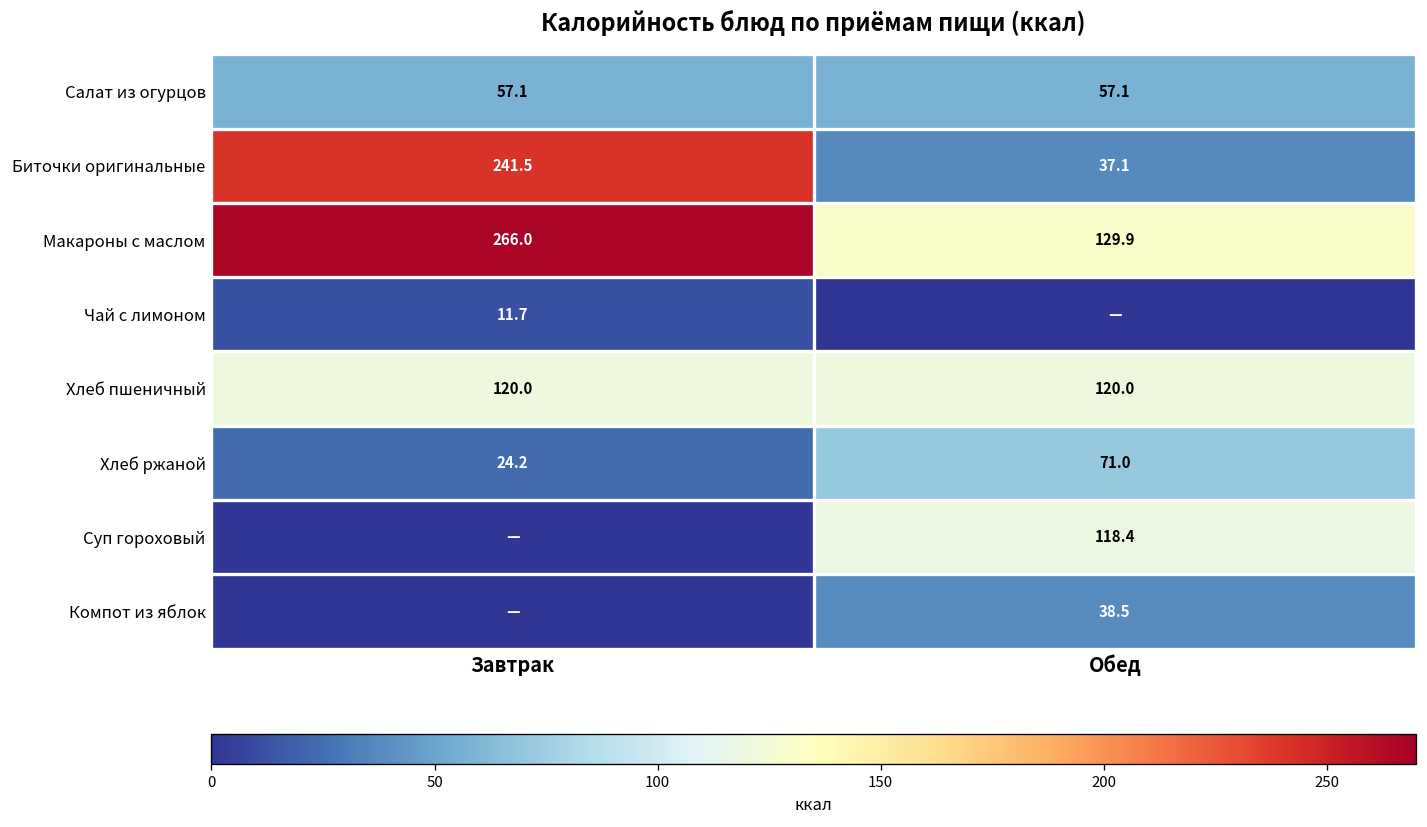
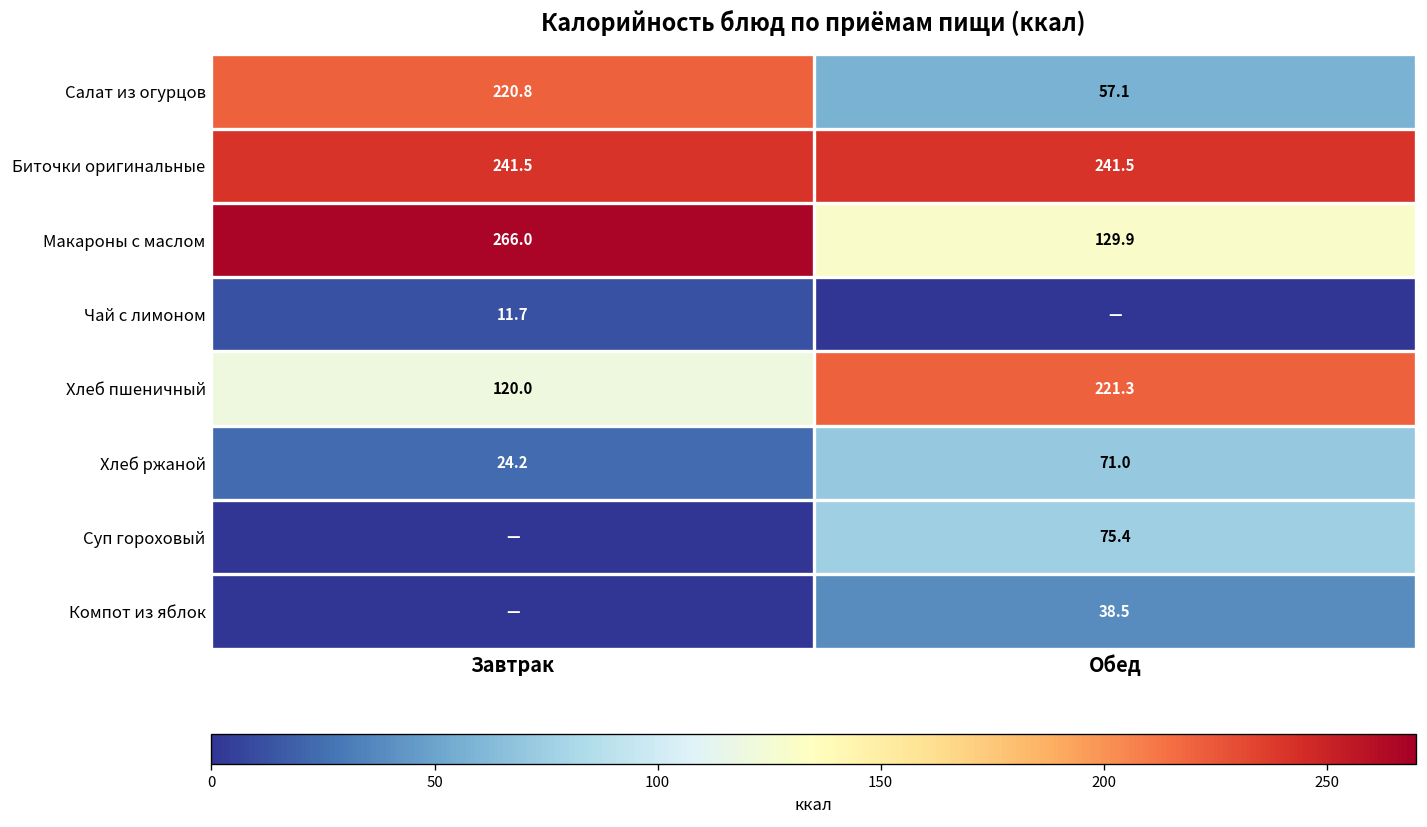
Салат из огурцов, Завтрак: 57.1 -> 220.8
Биточки оригинальные, Обед: 37.1 -> 241.5
Хлеб пшеничный, Обед: 120.0 -> 221.3
Суп гороховый, Обед: 118.4 -> 75.4
